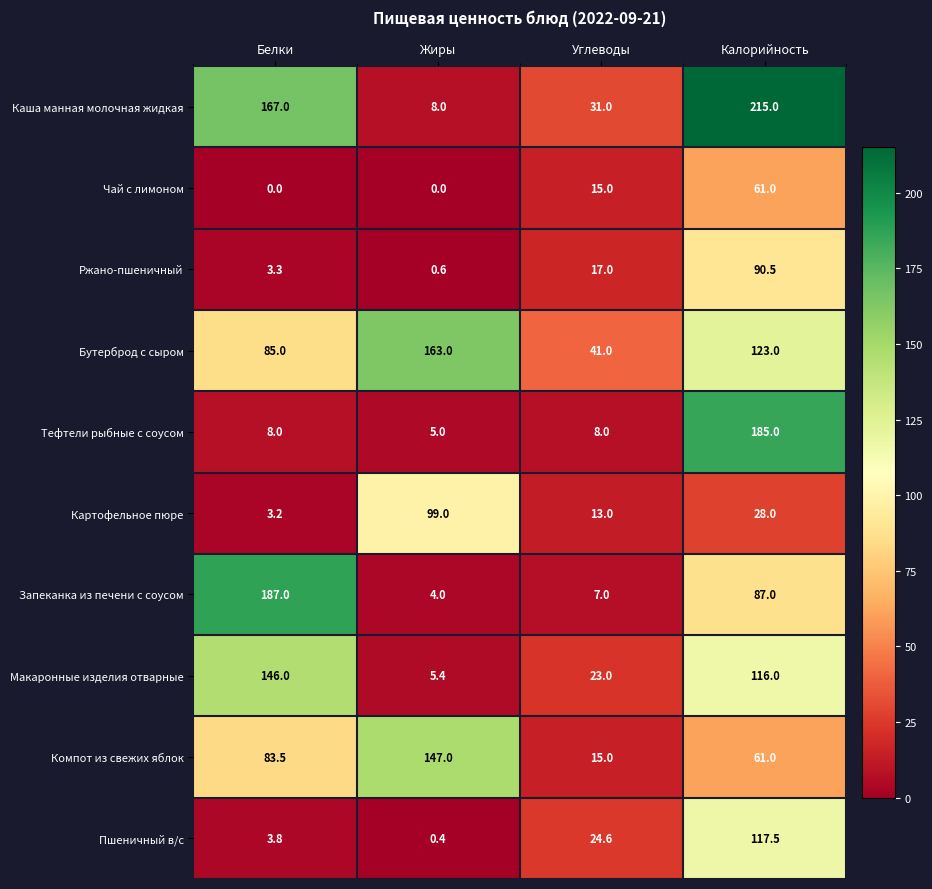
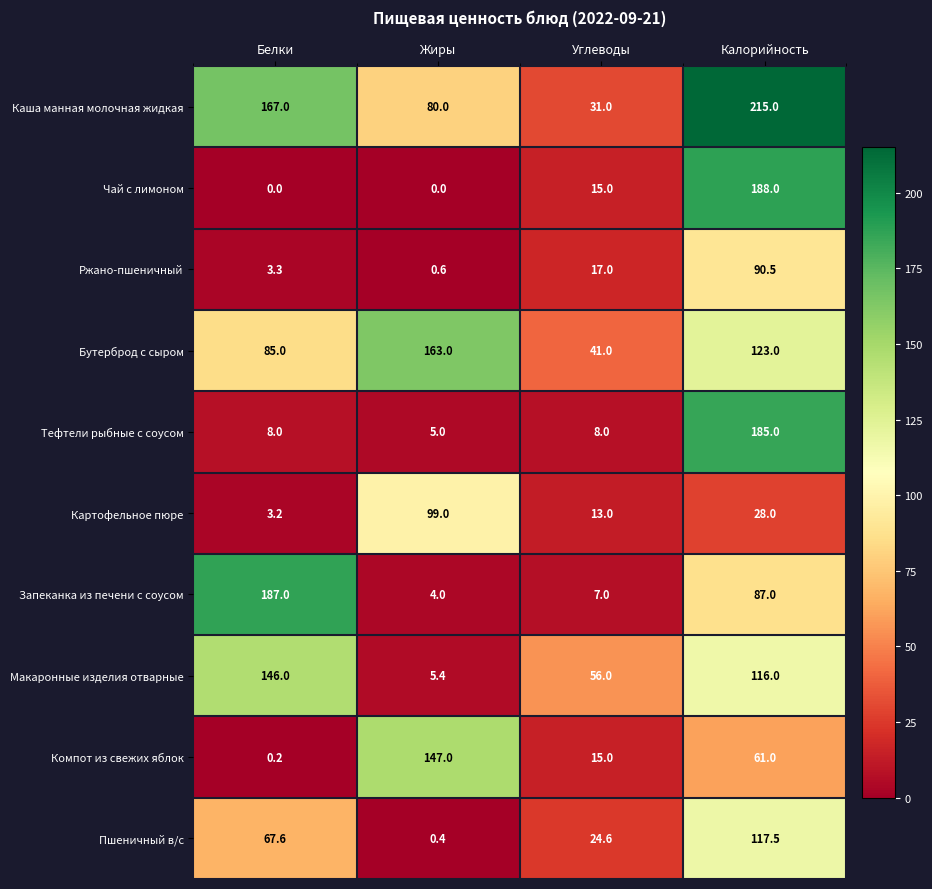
Каша манная молочная жидкая, Жиры: 8.0 -> 80.0
Чай с лимоном, Калорийность: 61.0 -> 188.0
Макаронные изделия отварные, Углеводы: 23.0 -> 56.0
Компот из свежих яблок, Белки: 83.5 -> 0.2
Пшеничный в/с, Белки: 3.8 -> 67.6
